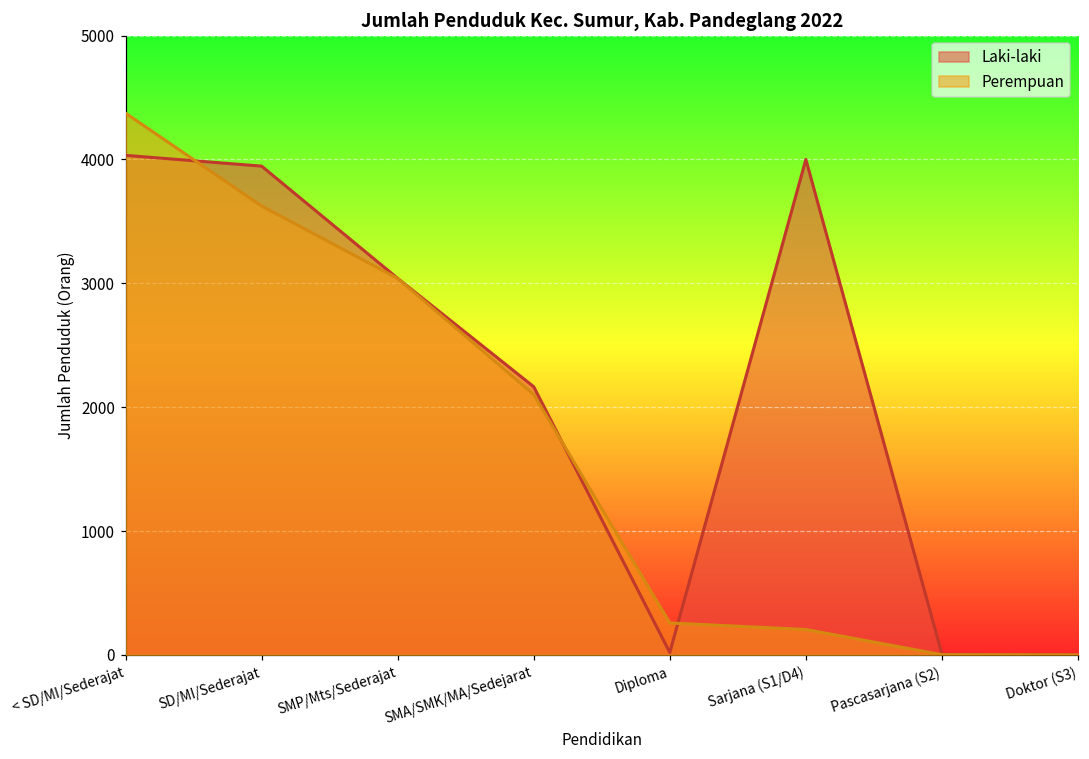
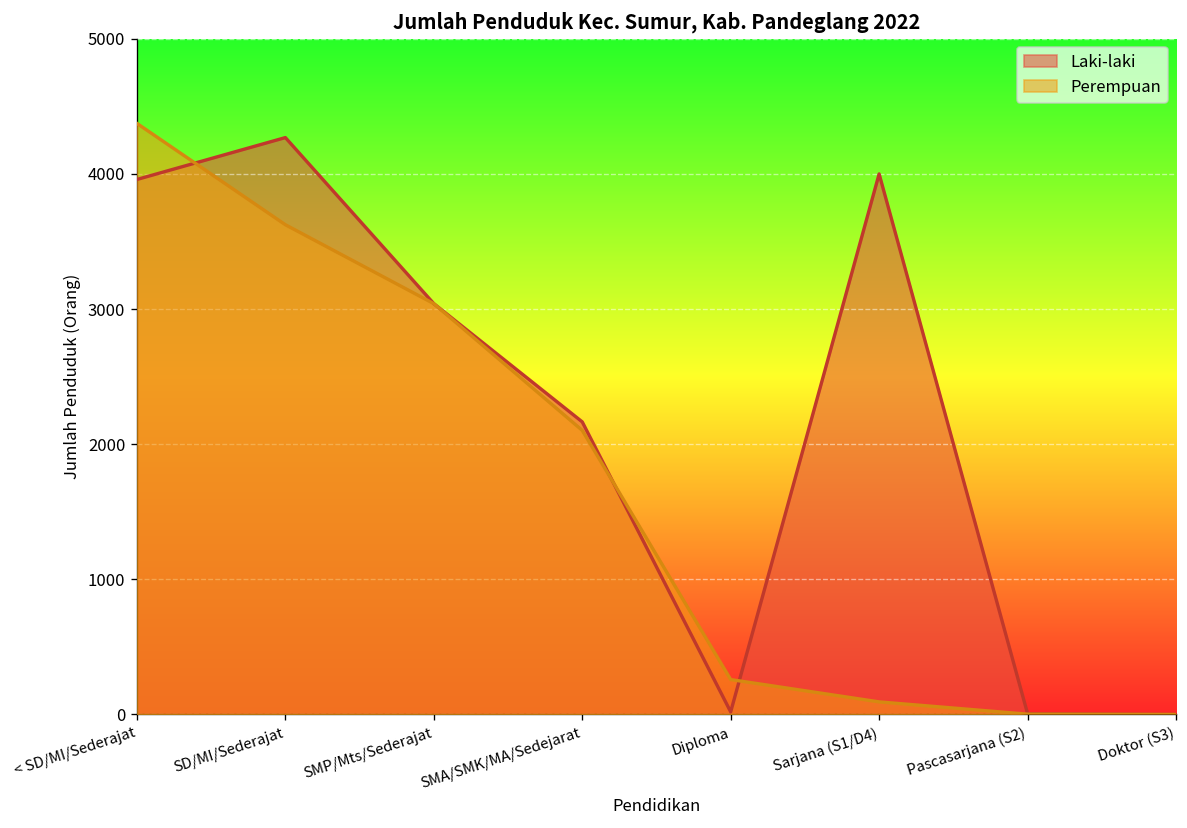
Laki-laki, < SD/MI/Sederajat: 4030 -> 3960
Laki-laki, SD/MI/Sederajat: 3950 -> 4270
Perempuan, Sarjana (S1/D4): 210 -> 90
